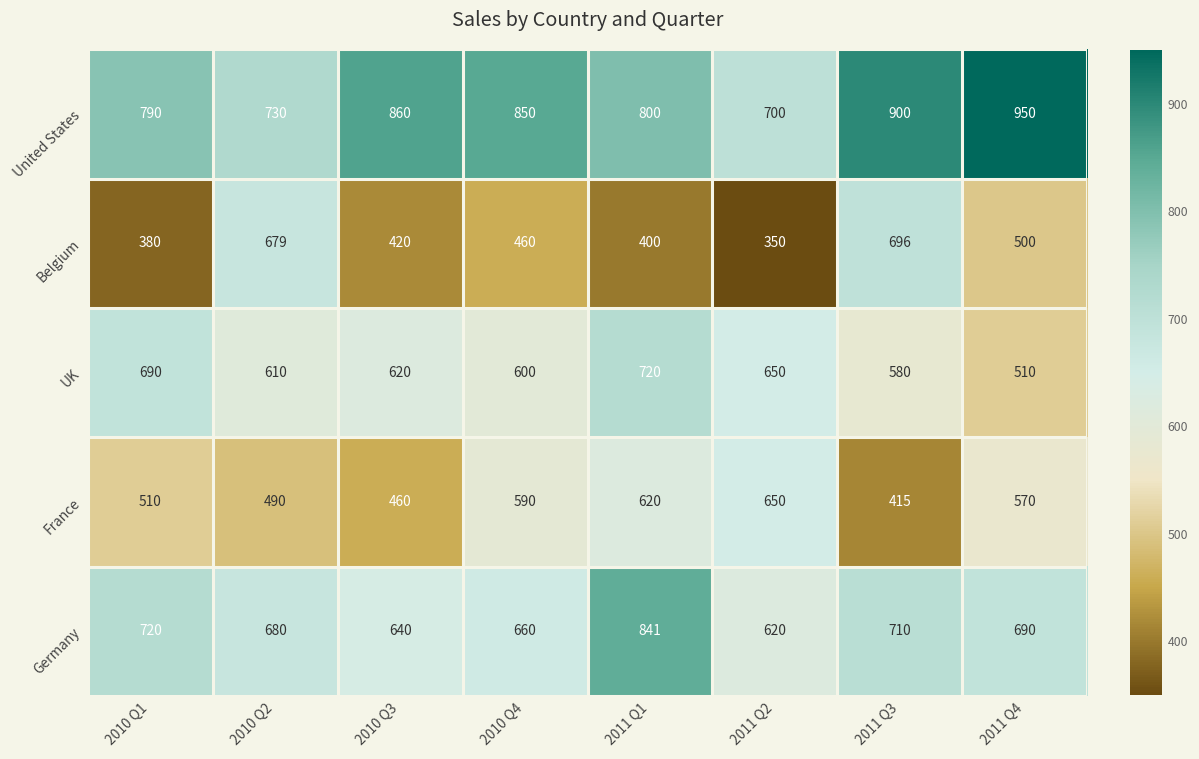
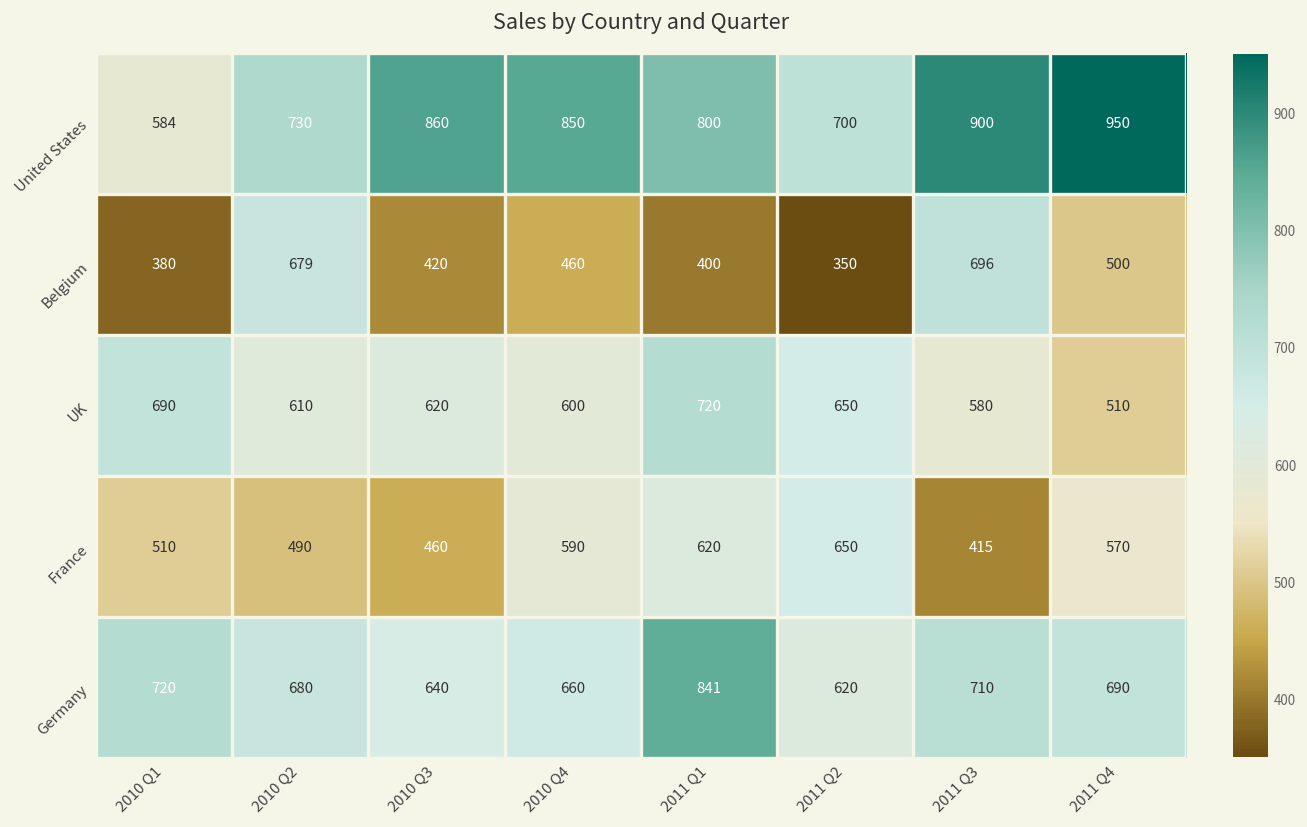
United States, 2010 Q1: 790 -> 584
